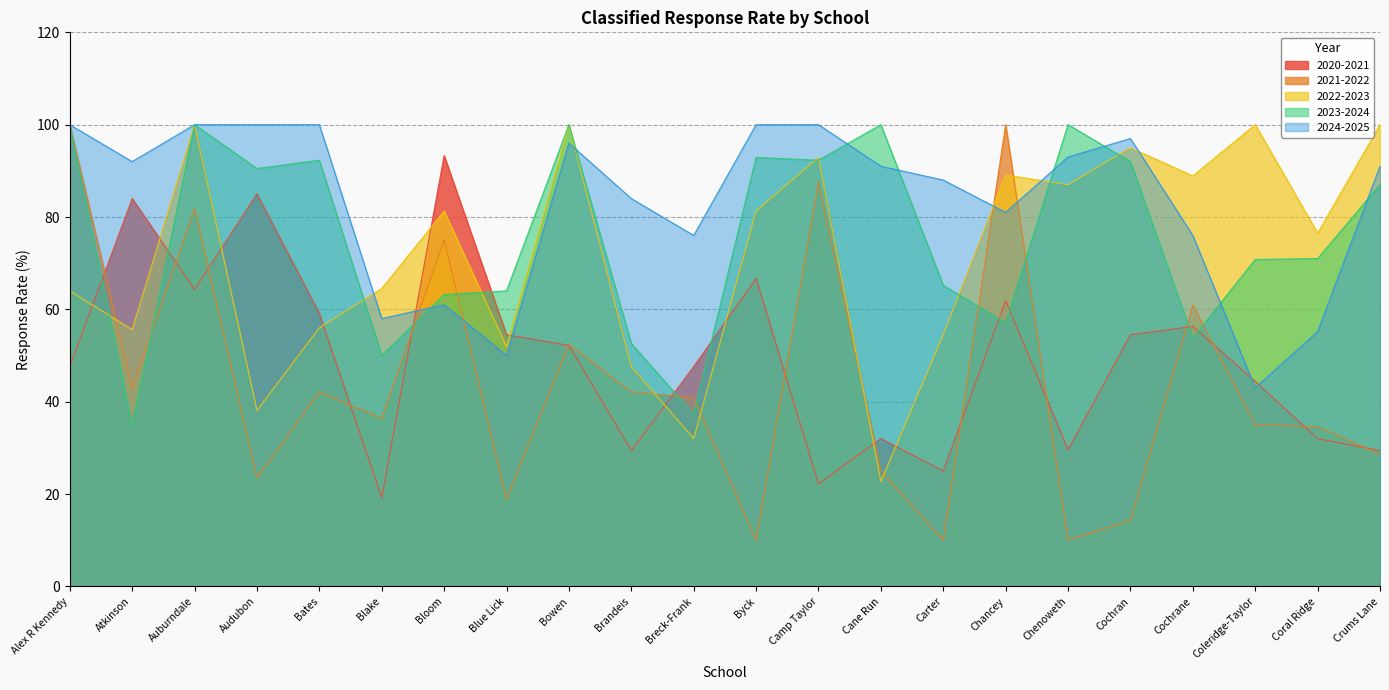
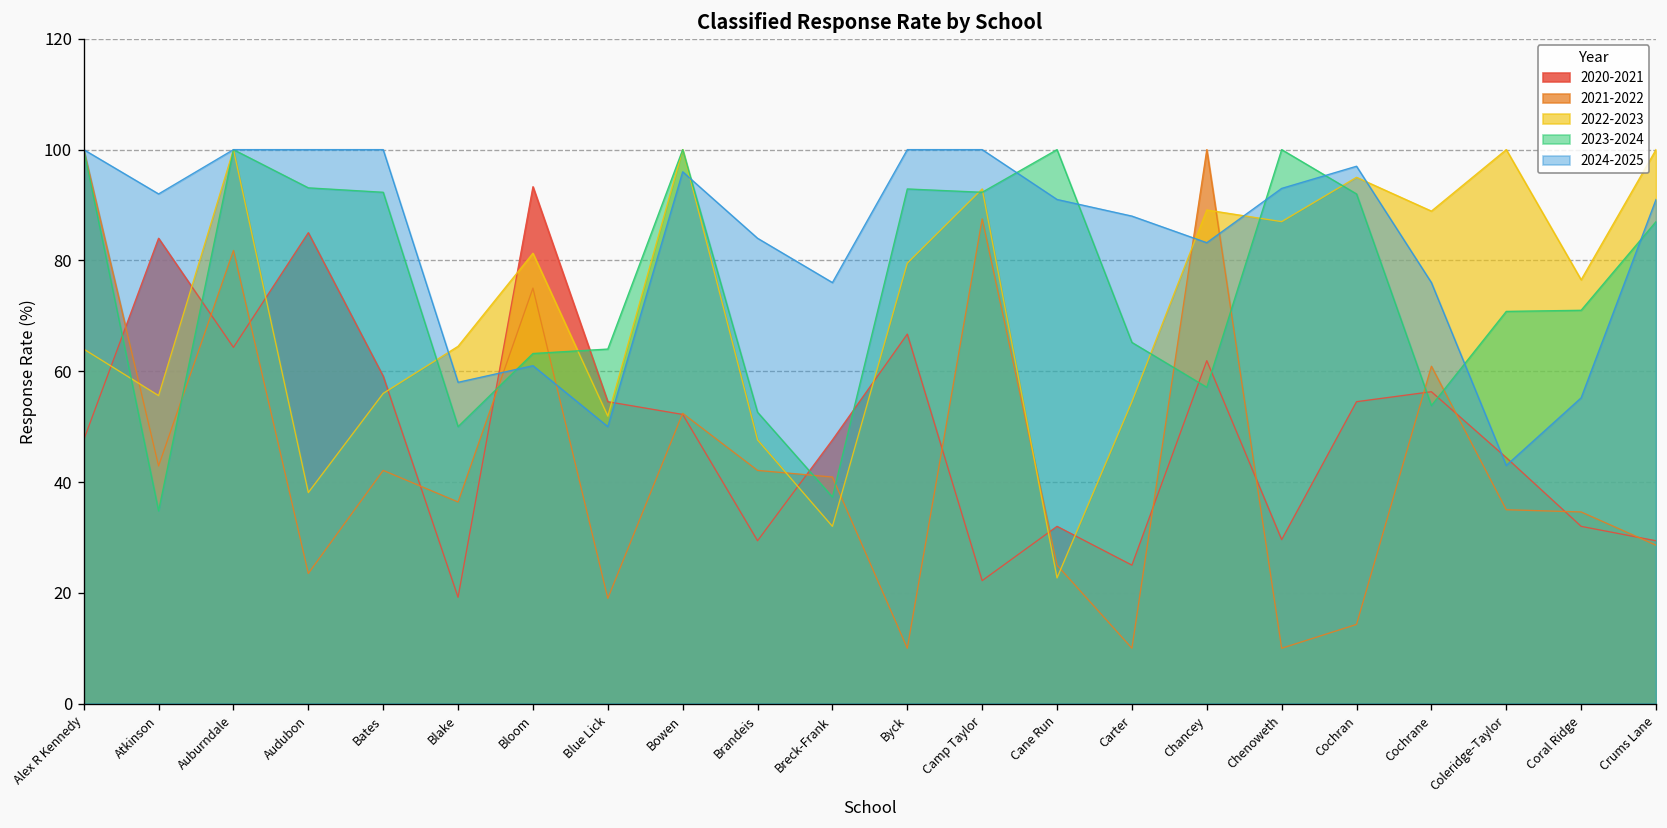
2023-2024, Audubon: 91 -> 93
2022-2023, Byck: 81 -> 80
2024-2025, Chancey: 81 -> 83
